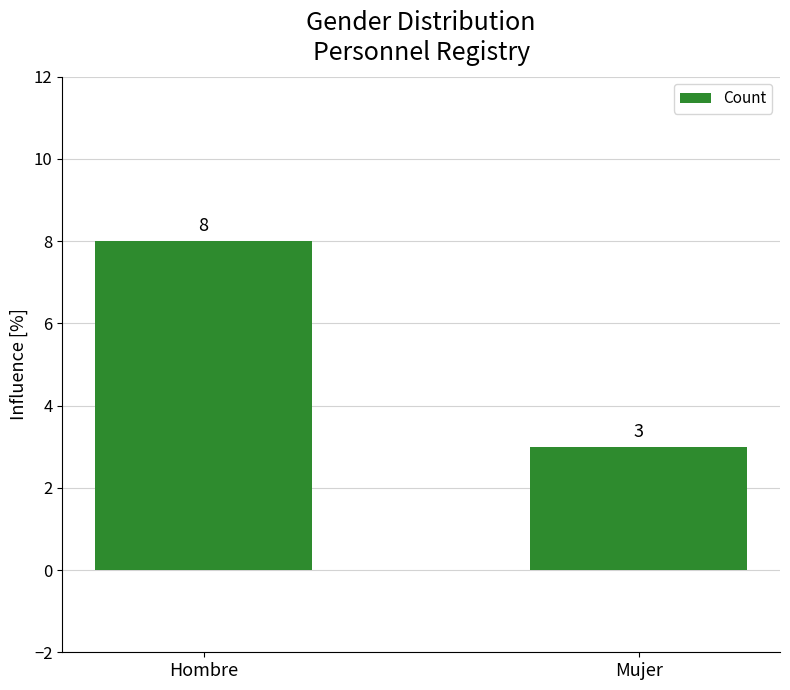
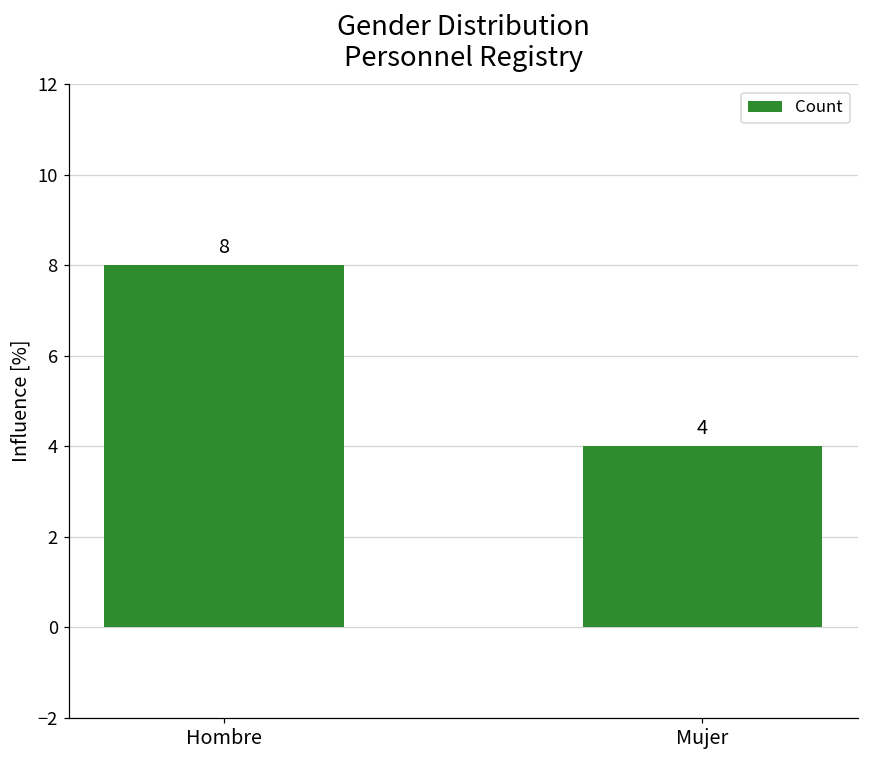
Mujer: 3 -> 4
